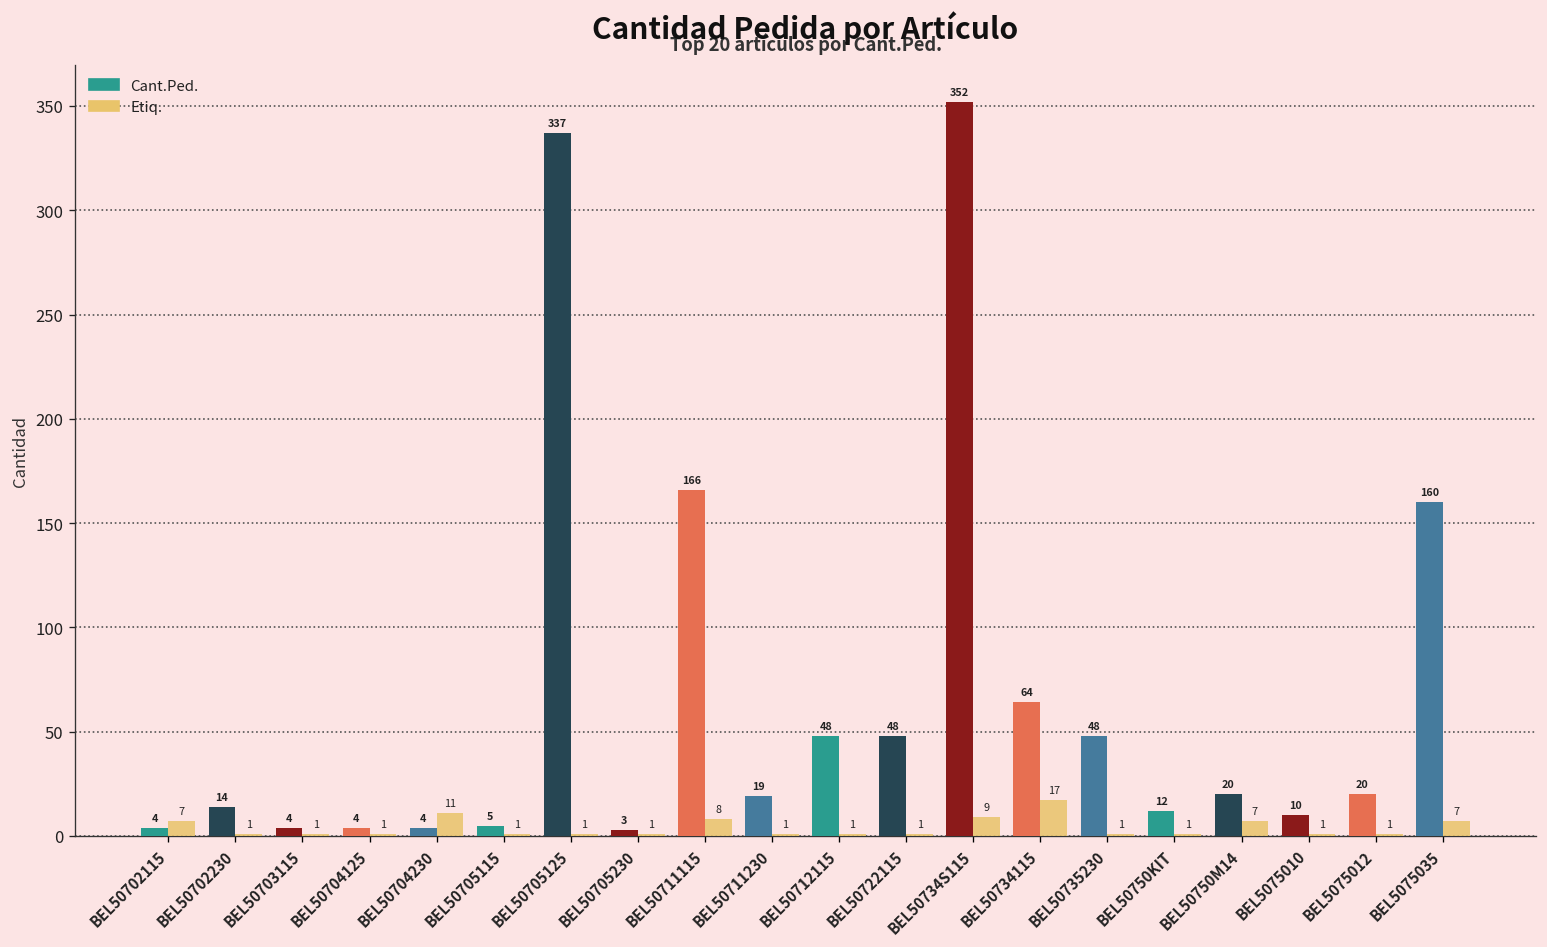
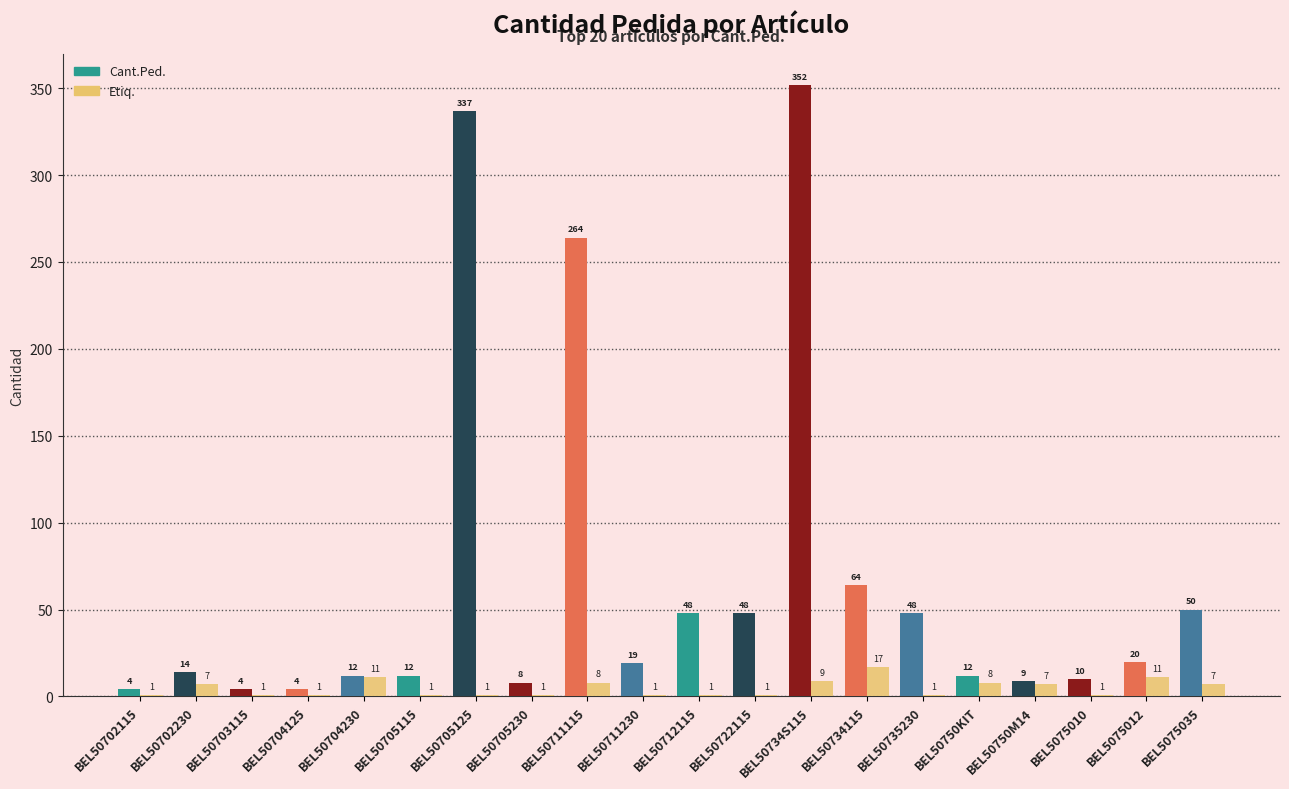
Etiq., BEL50702115: 7 -> 1
Etiq., BEL50702230: 1 -> 7
Cant.Ped., BEL50704230: 4 -> 12
Cant.Ped., BEL50705115: 5 -> 12
Cant.Ped., BEL50705230: 3 -> 8
Cant.Ped., BEL50711115: 166 -> 264
Etiq., BEL50750KIT: 1 -> 8
Cant.Ped., BEL50750M14: 20 -> 9
Etiq., BEL5075012: 1 -> 11
Cant.Ped., BEL5075035: 160 -> 50
